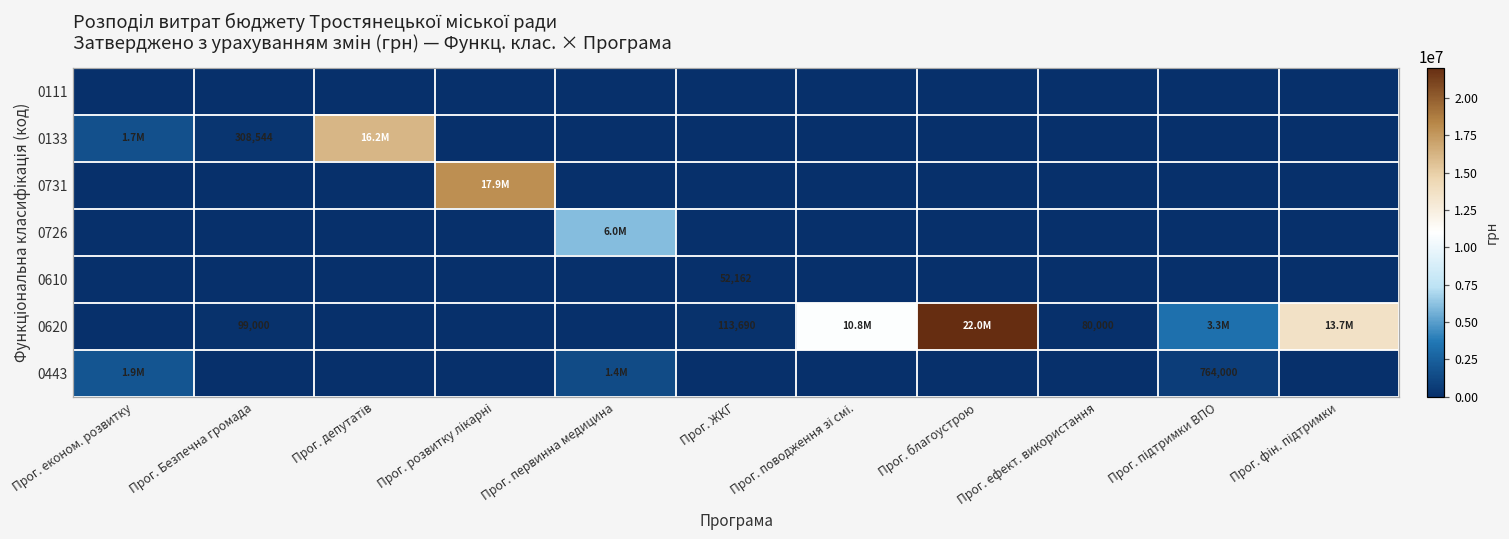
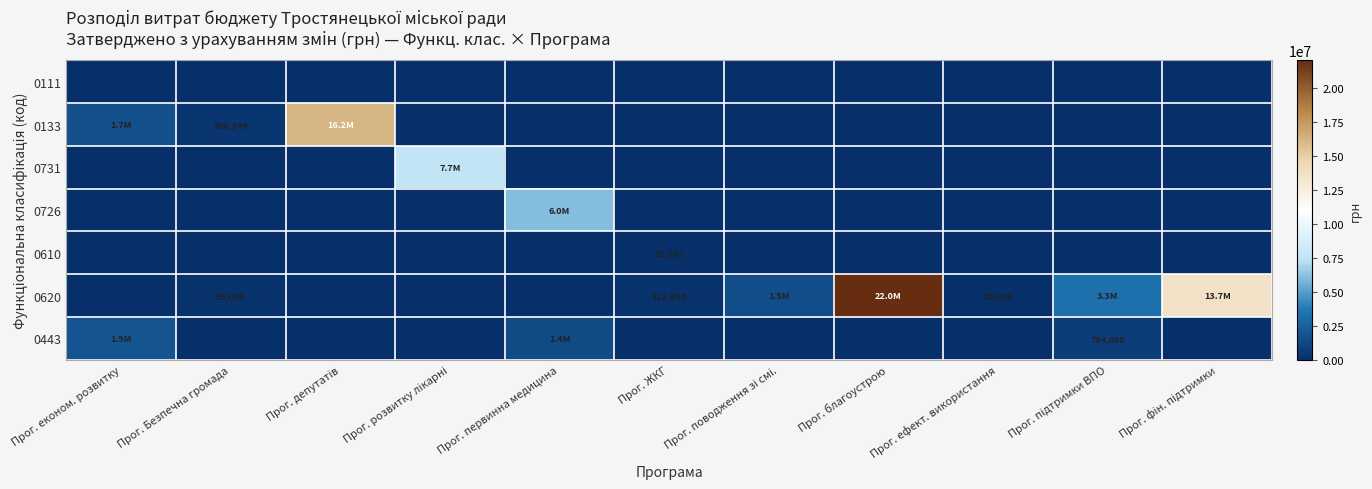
0731, Прог. розвитку лікарні: 17.9M -> 7.7M
0620, Прог. поводження зі смі.: 10.8M -> 1.5M
